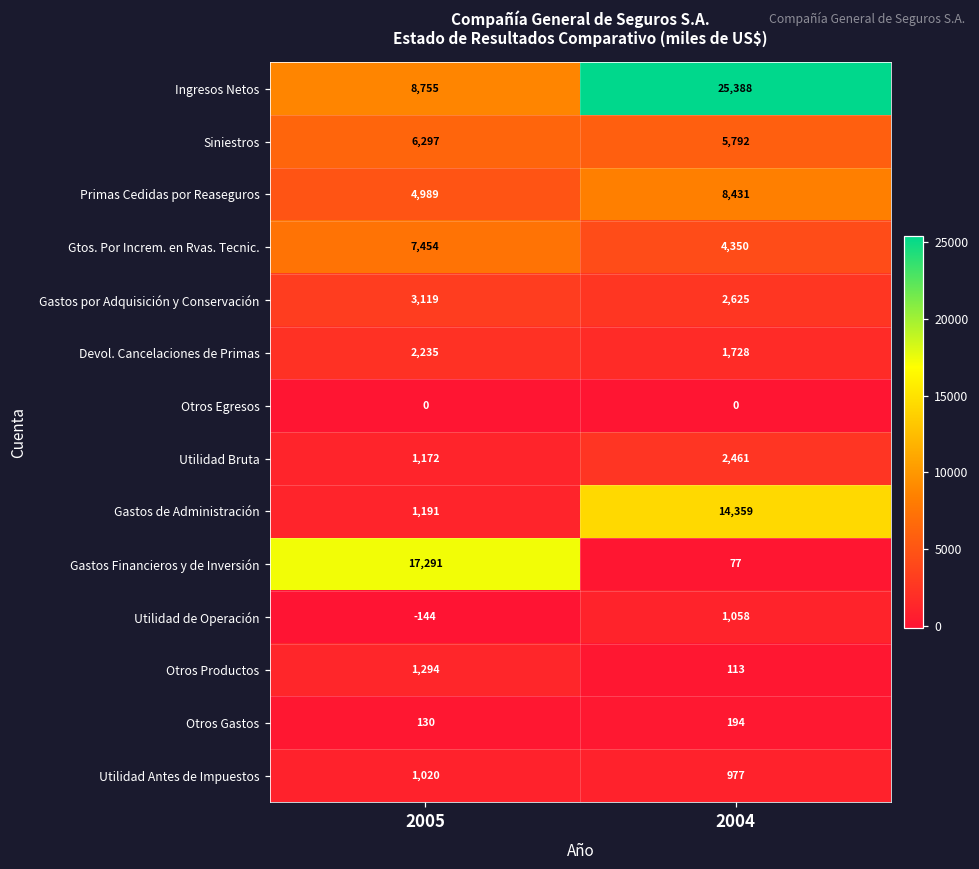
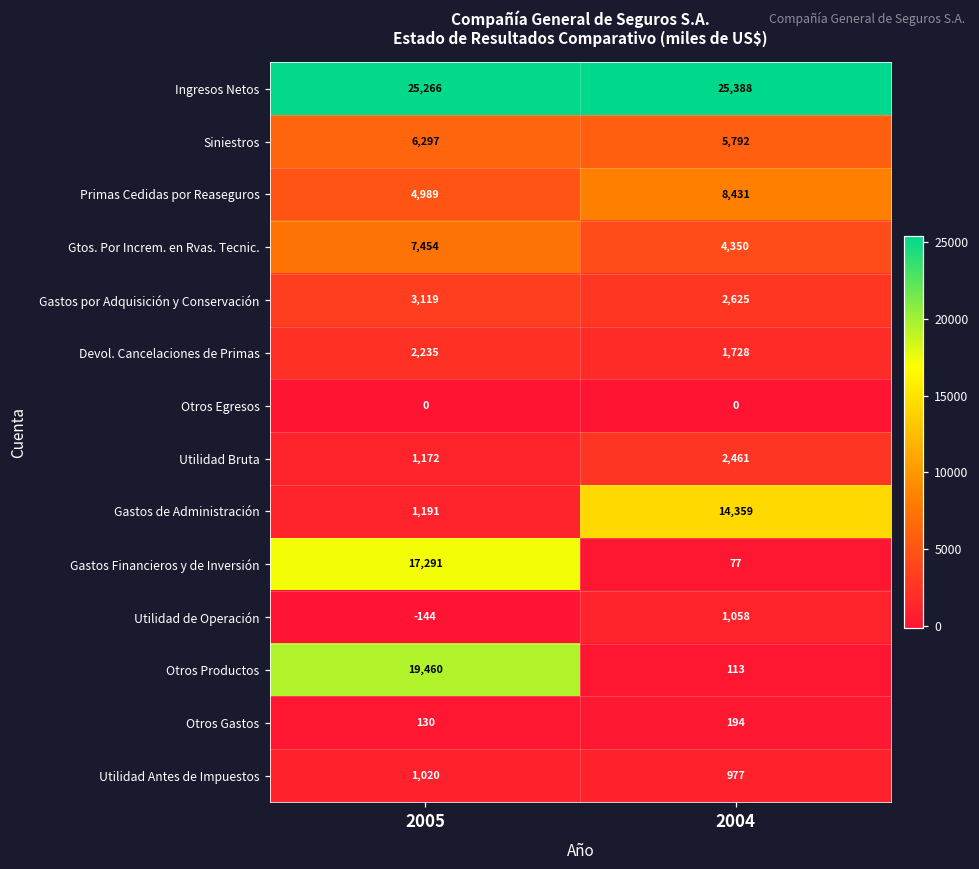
Ingresos Netos, 2005: 8,755 -> 25,266
Otros Productos, 2005: 1,294 -> 19,460
